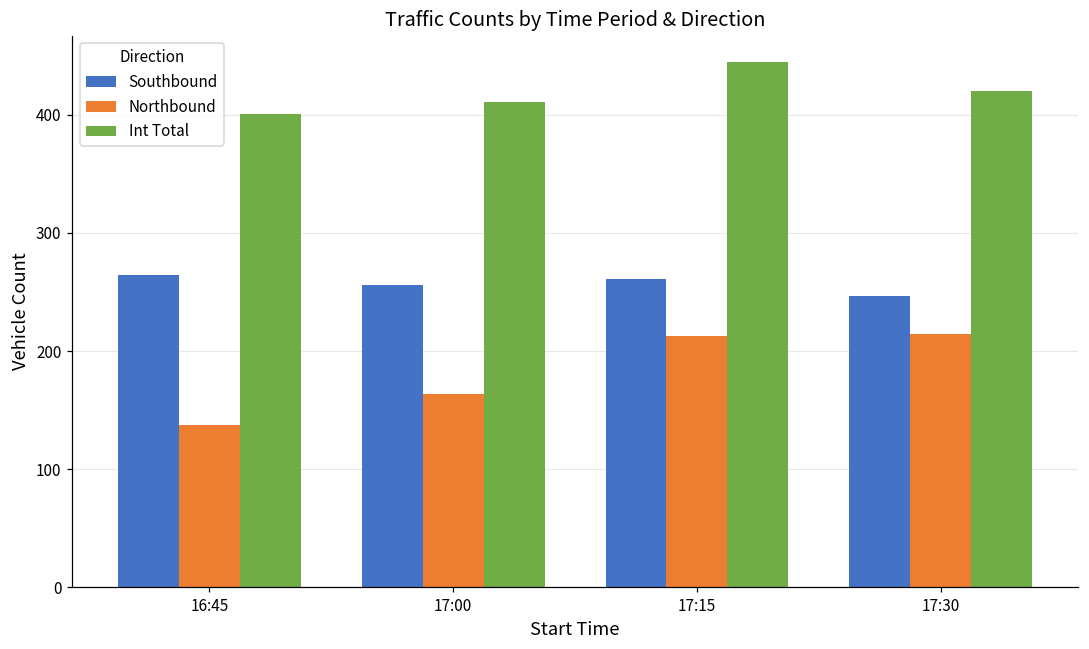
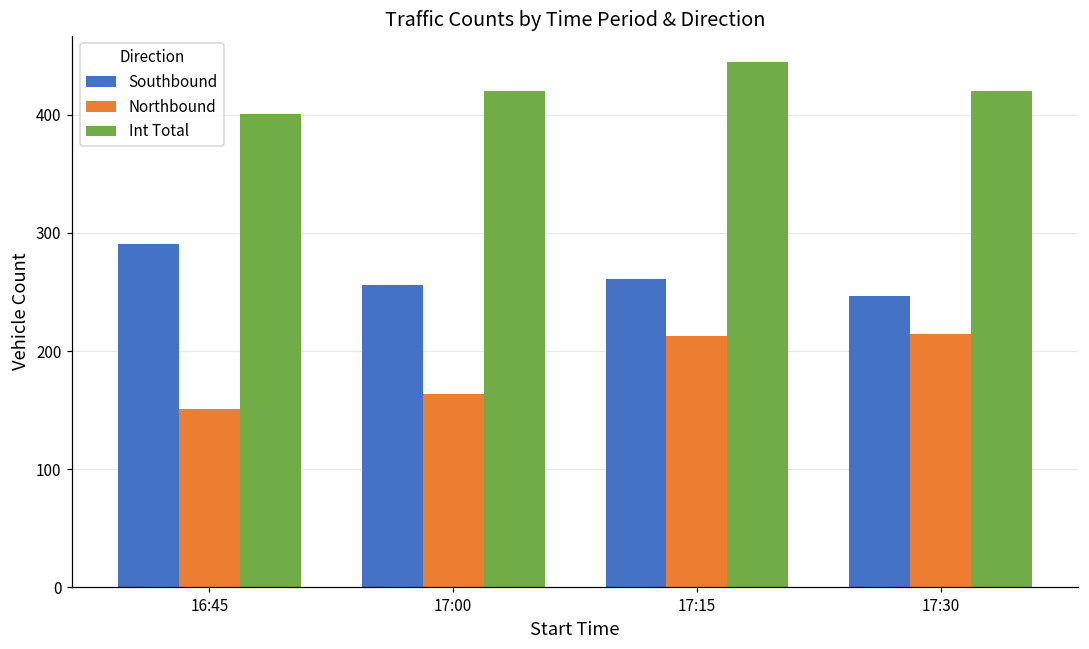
Southbound, 16:45: 264 -> 291
Northbound, 16:45: 137 -> 151
Int Total, 17:00: 411 -> 420
